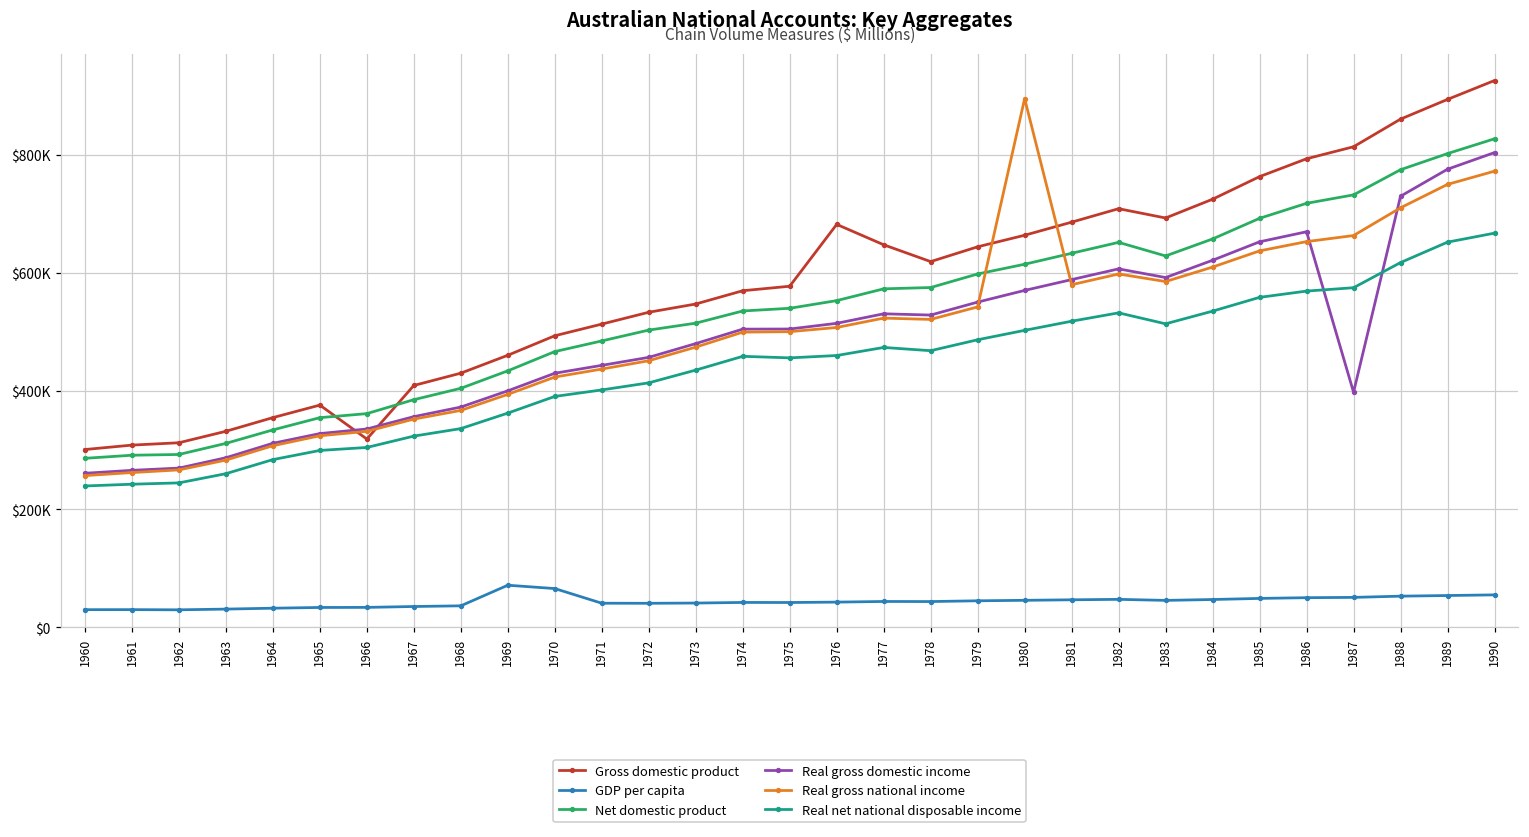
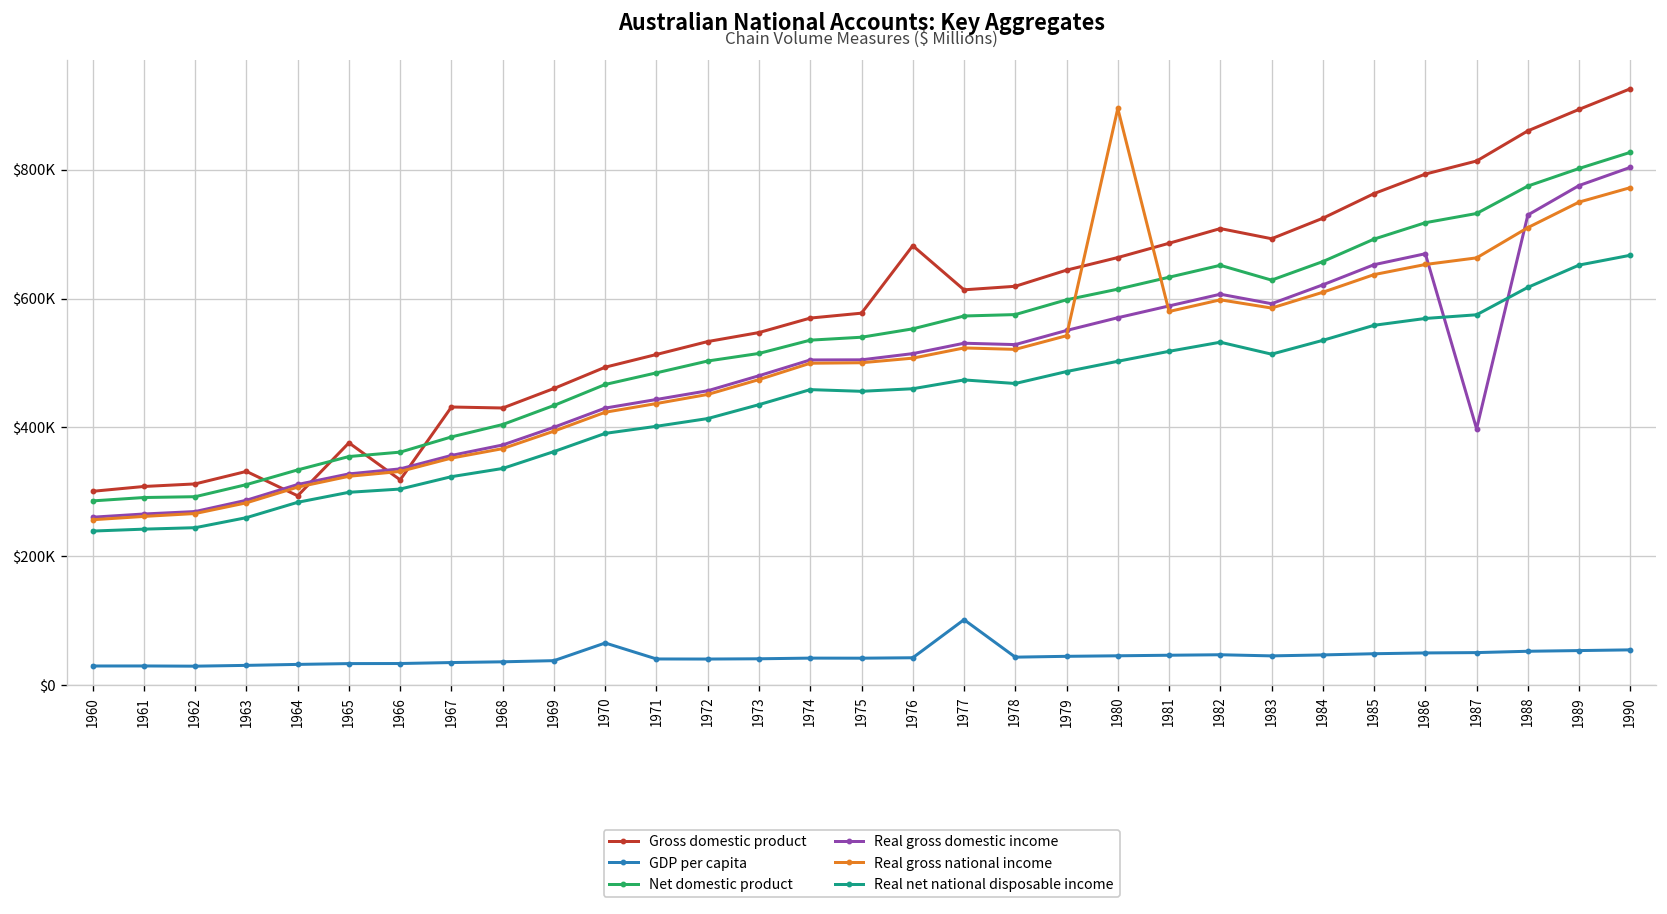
Gross domestic product, 1964: $350000 -> $290000
Gross domestic product, 1967: $410000 -> $430000
GDP per capita, 1969: $70000 -> $40000
Gross domestic product, 1977: $650000 -> $610000
GDP per capita, 1977: $40000 -> $100000
